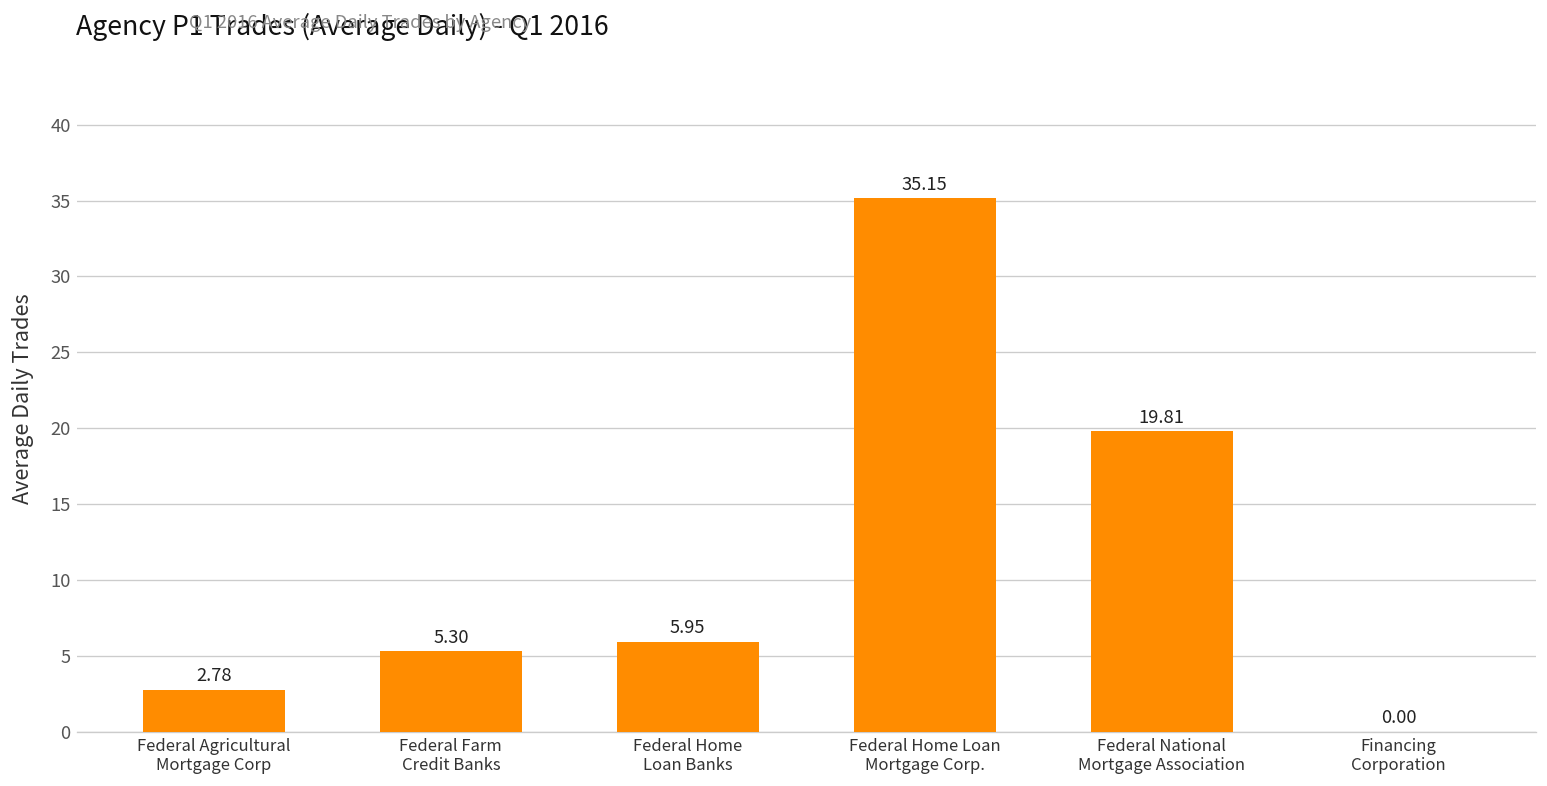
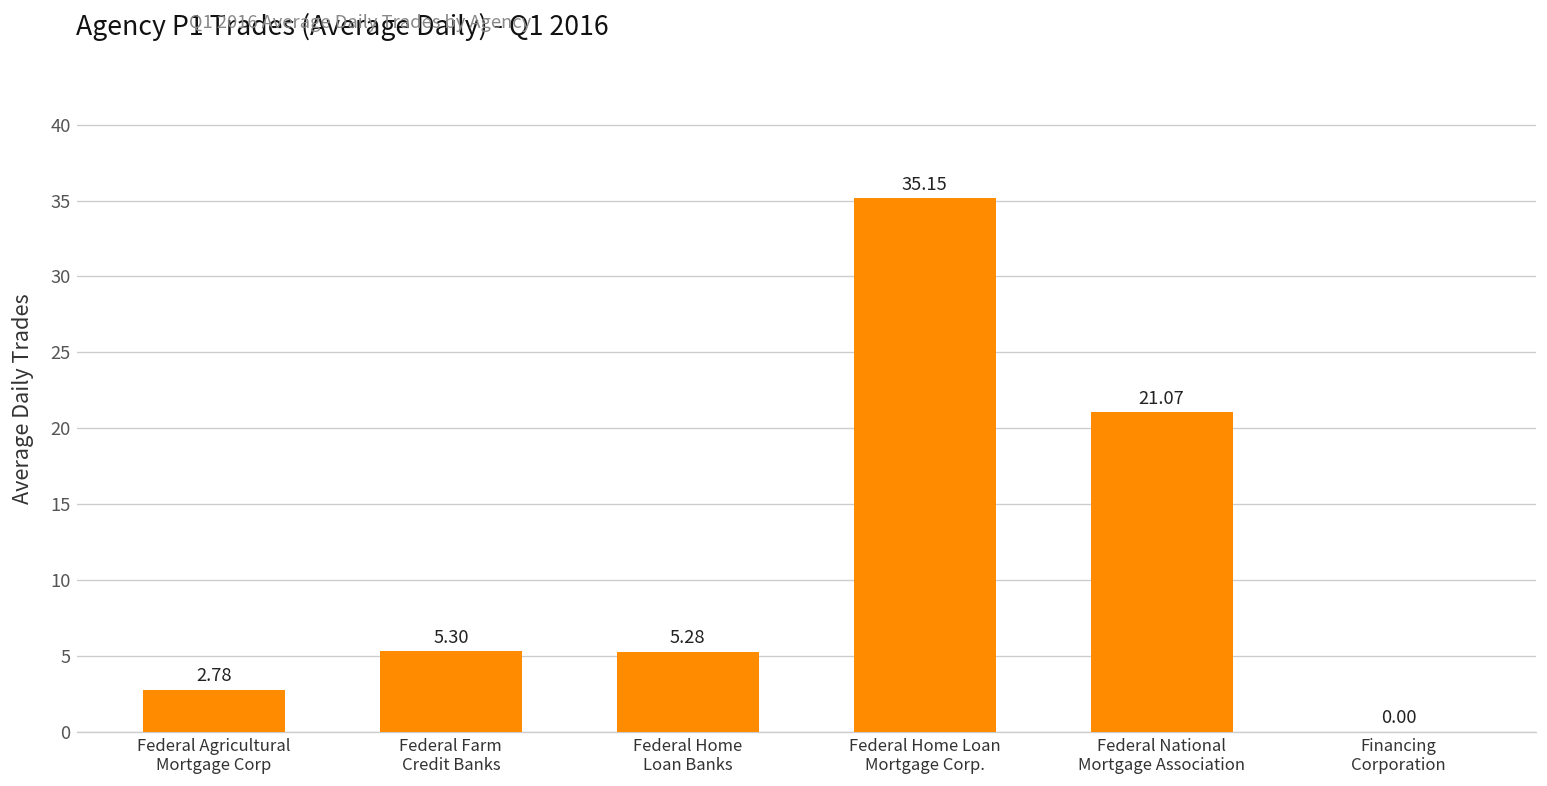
Federal Home Loan Banks: 5.95 -> 5.28
Federal National Mortgage Association: 19.81 -> 21.07
